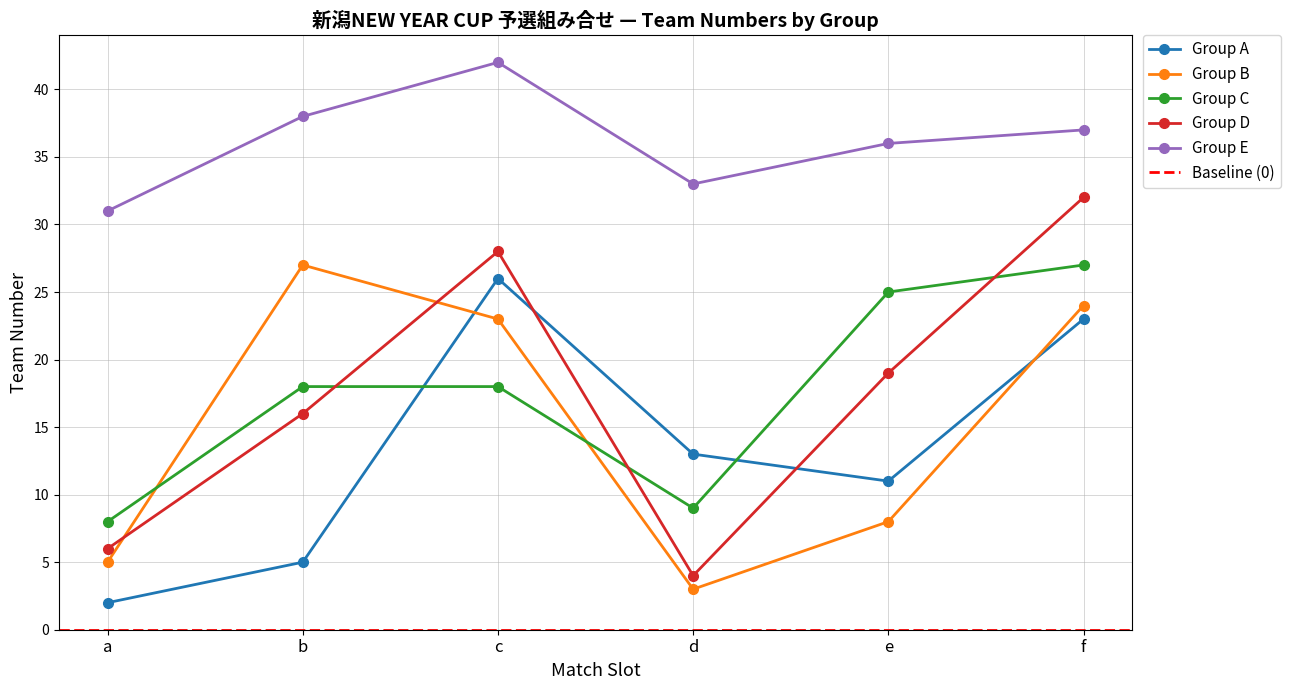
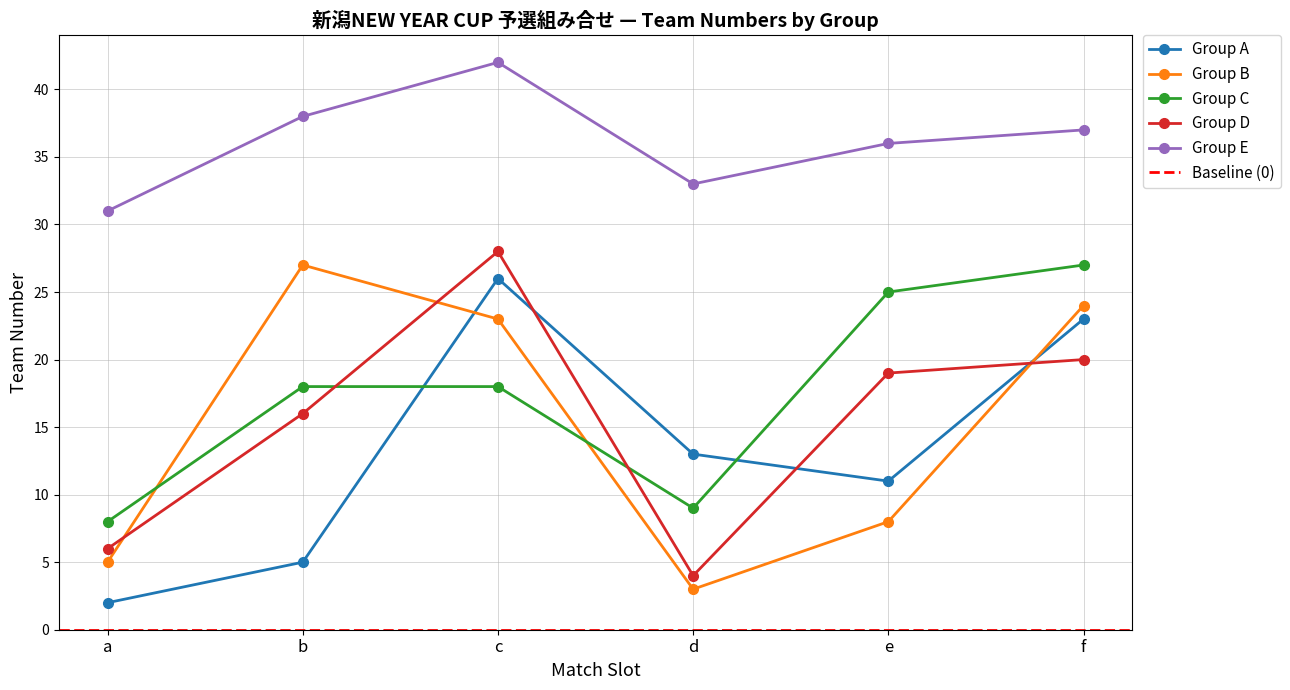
Group D, f: 32 -> 20
